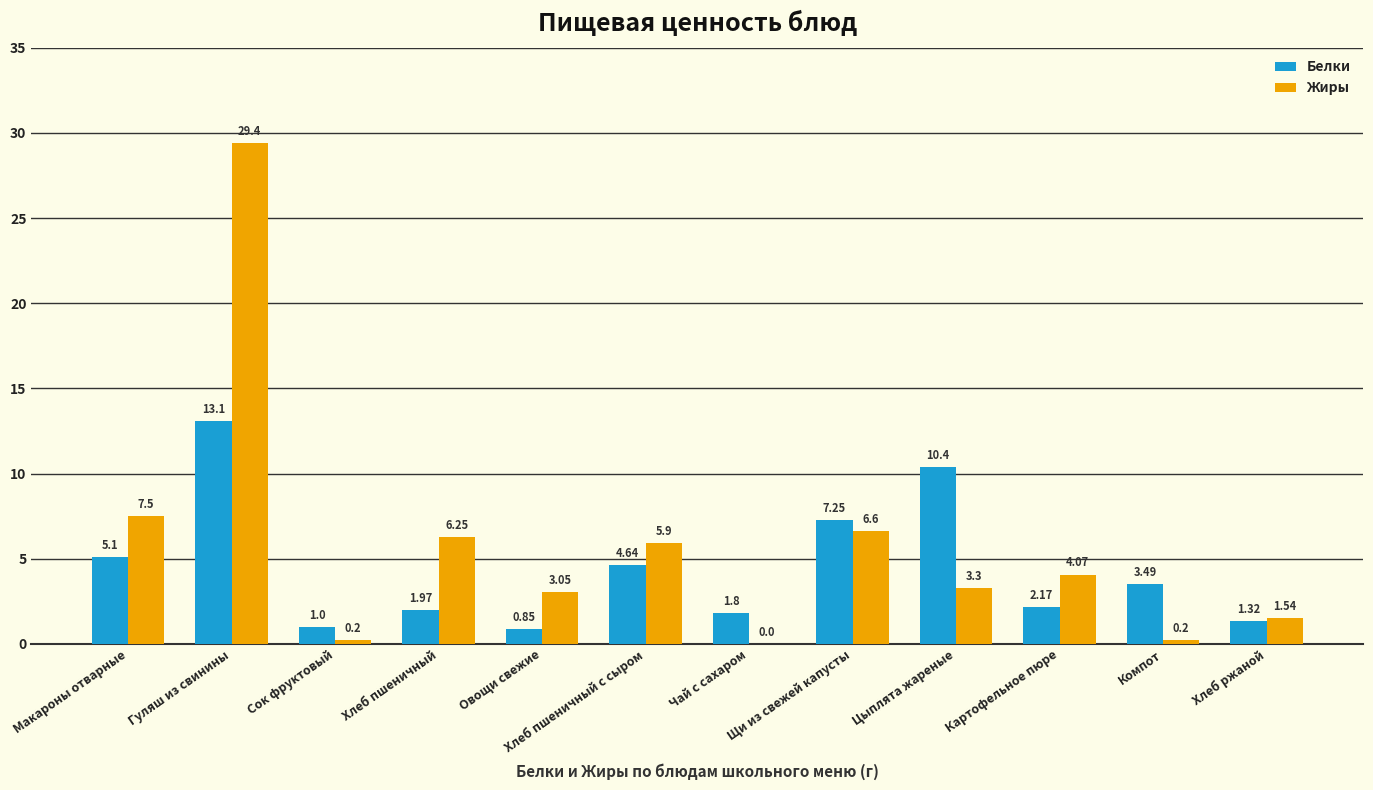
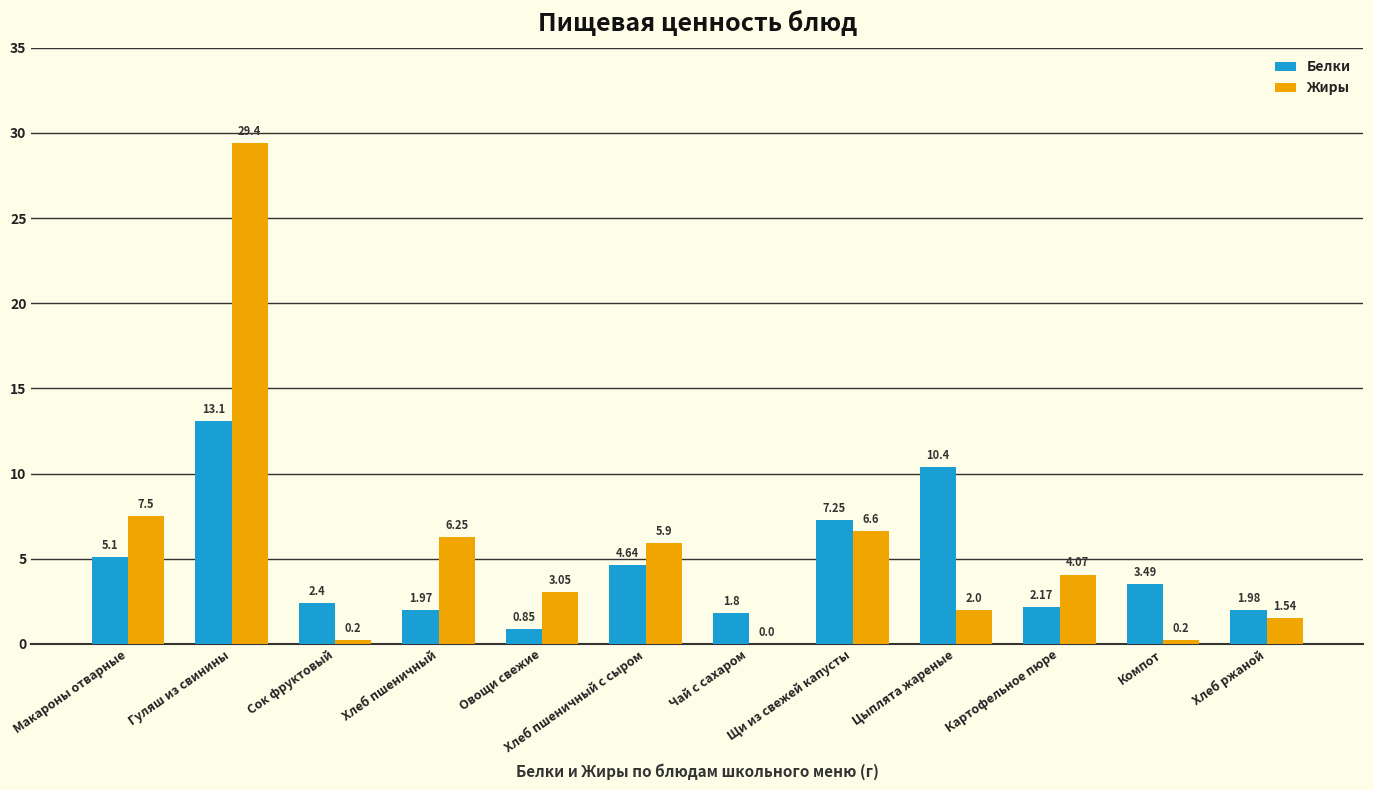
Белки, Сок фруктовый: 1.0 -> 2.4
Жиры, Цыплята жареные: 3.3 -> 2.0
Белки, Хлеб ржаной: 1.32 -> 1.98
